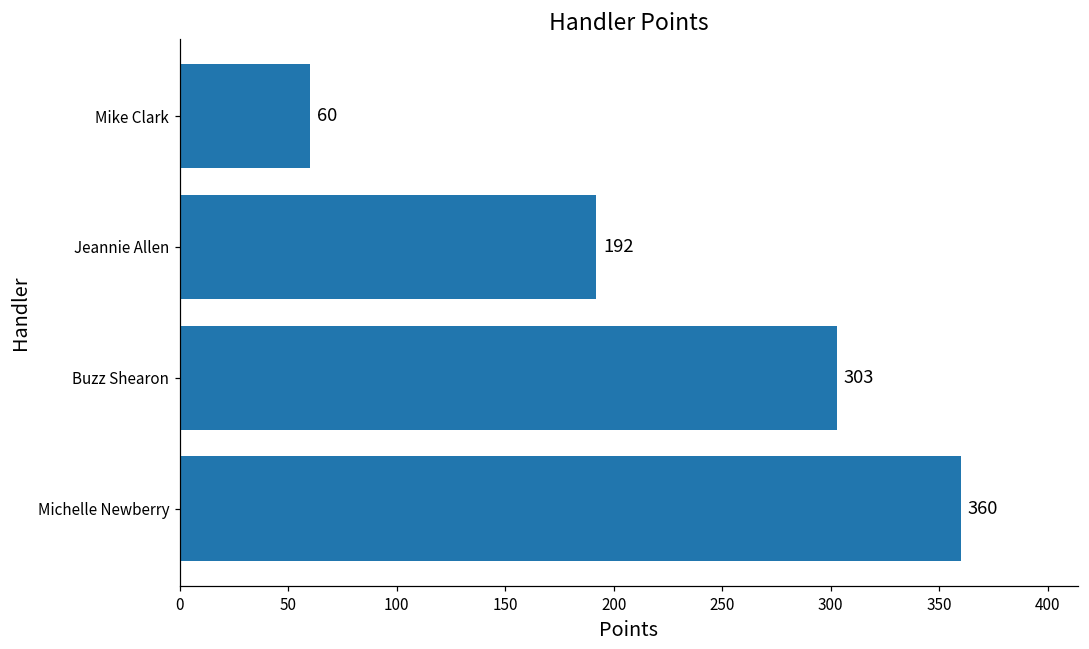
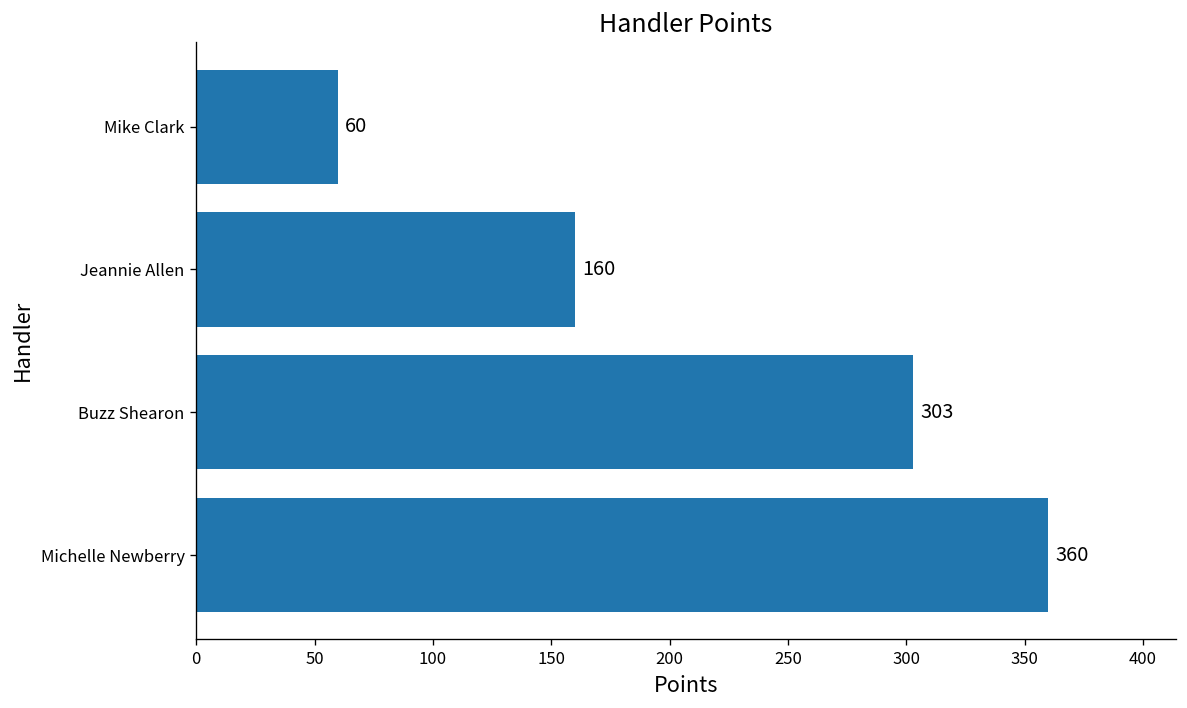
Jeannie Allen: 192 -> 160
